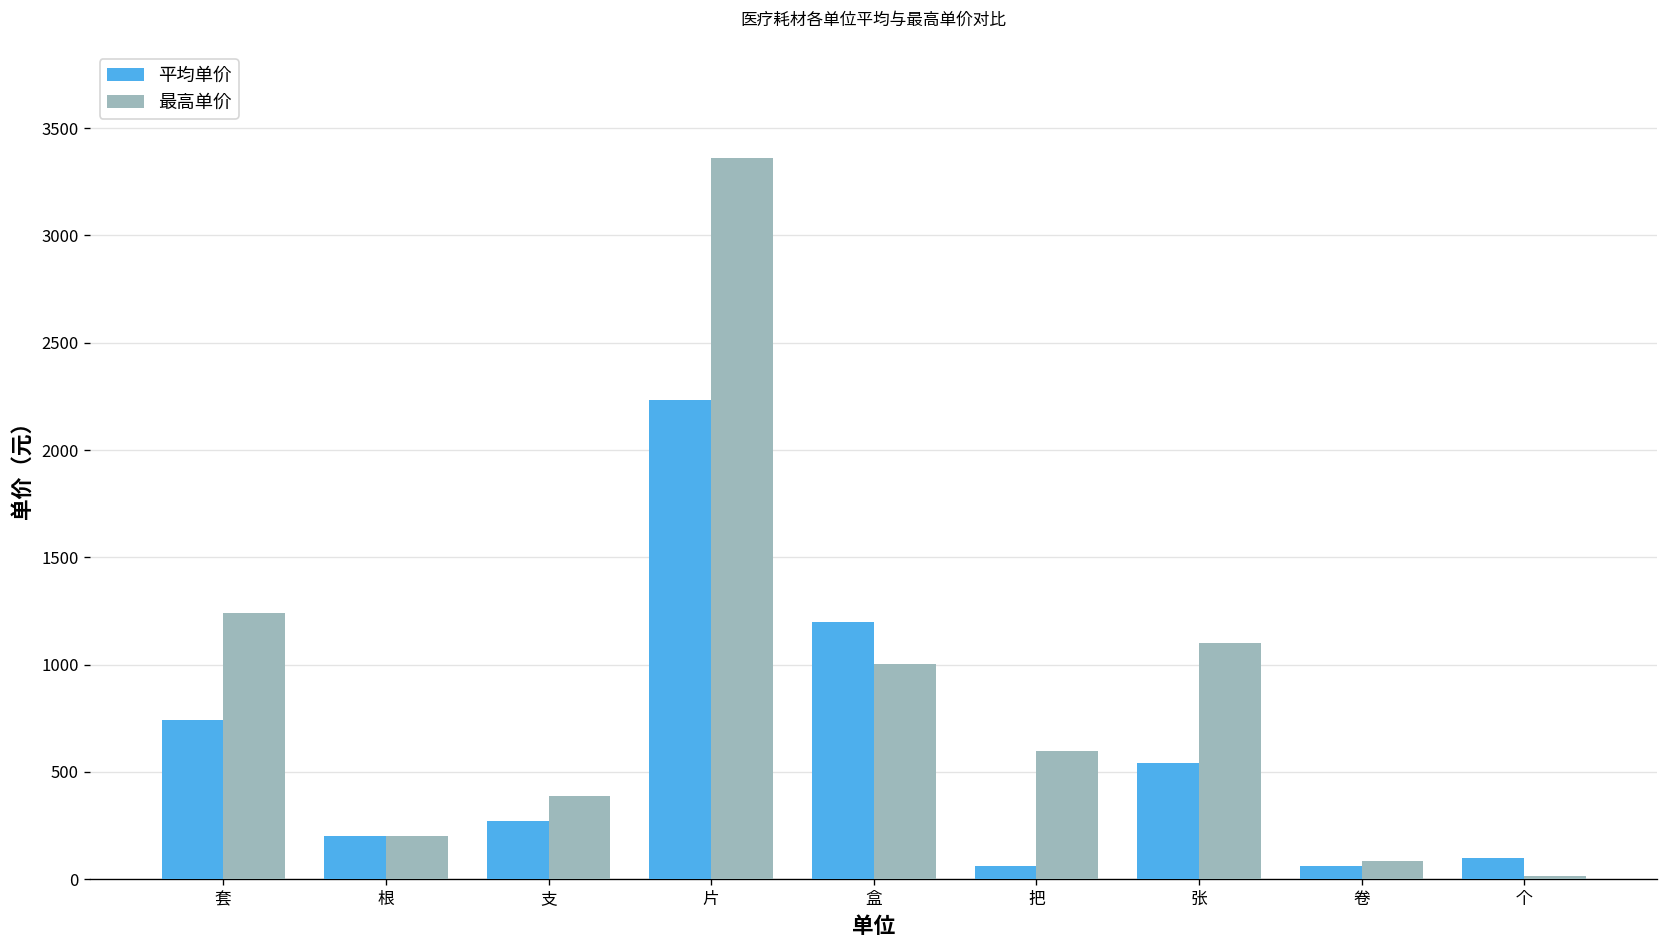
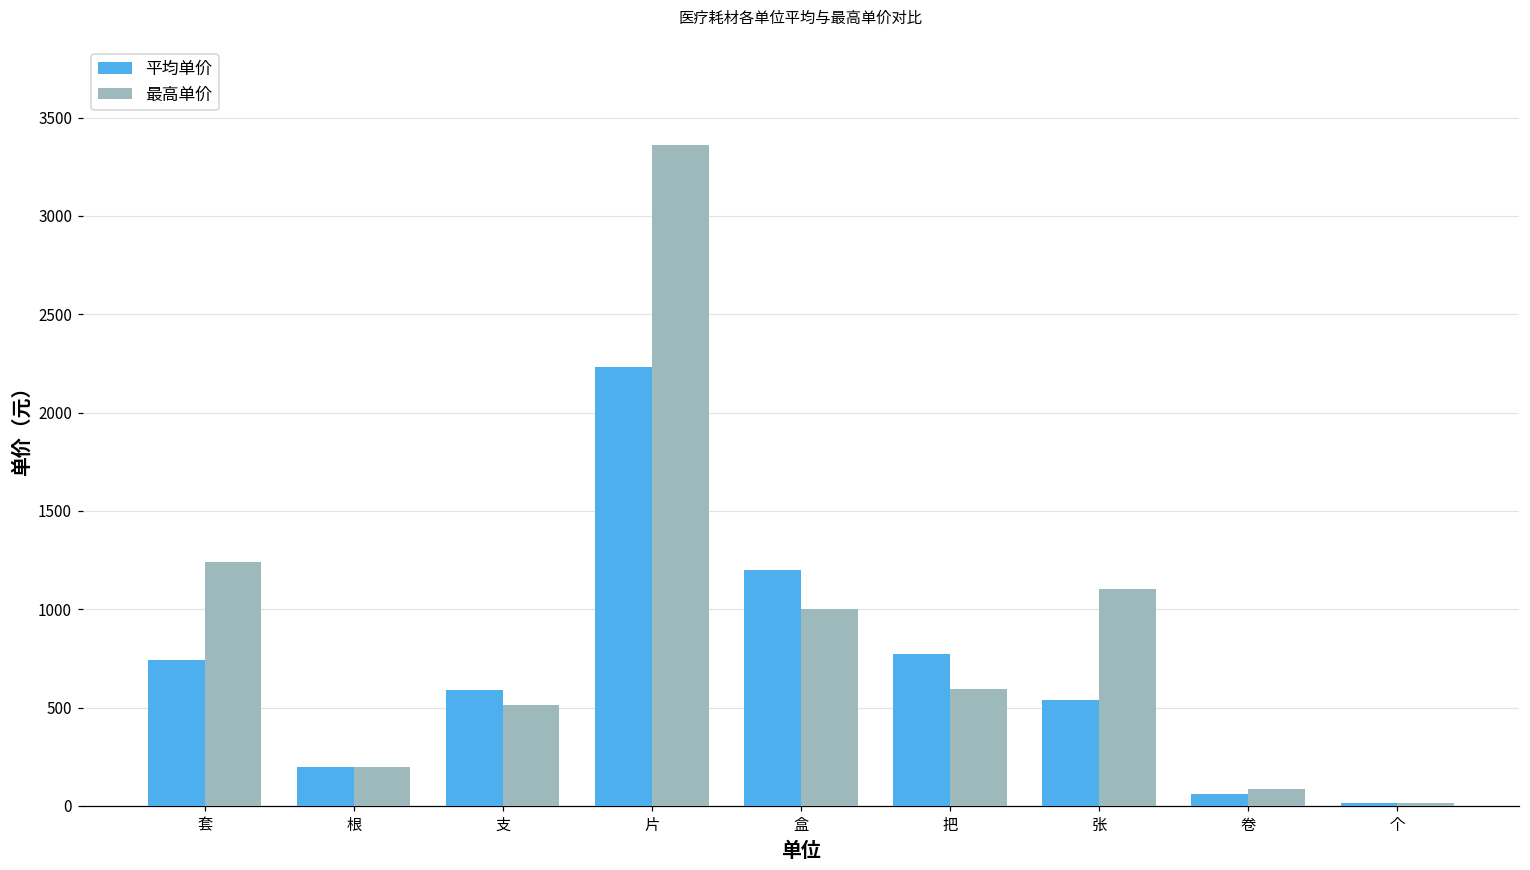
平均单价, 支: 270 -> 590
最高单价, 支: 390 -> 510
平均单价, 把: 60 -> 770
平均单价, 个: 100 -> 10
